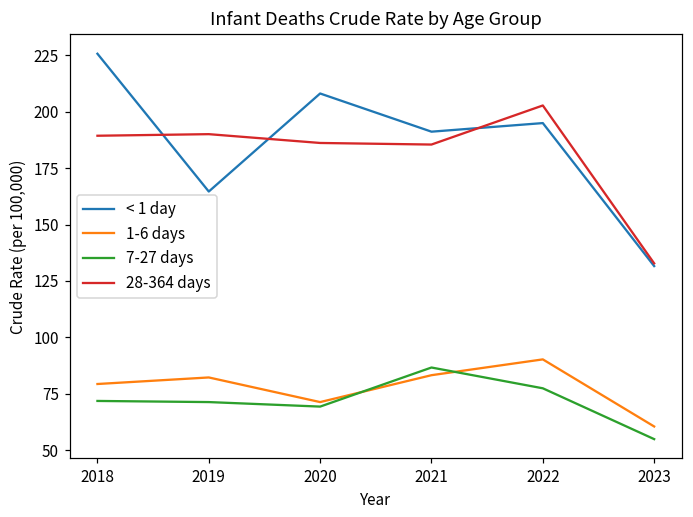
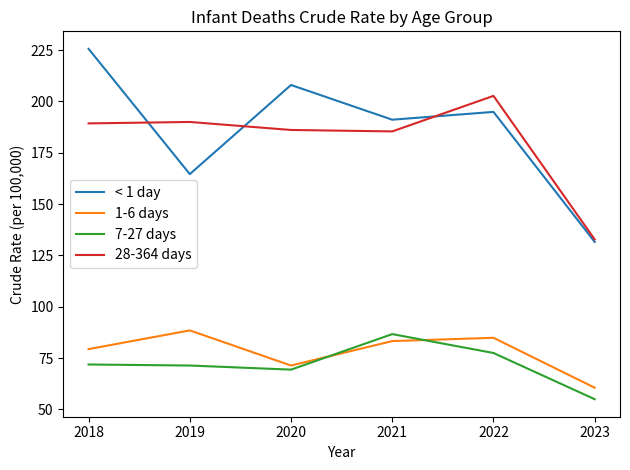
1-6 days, 2019: 82 -> 89
1-6 days, 2022: 90 -> 85
